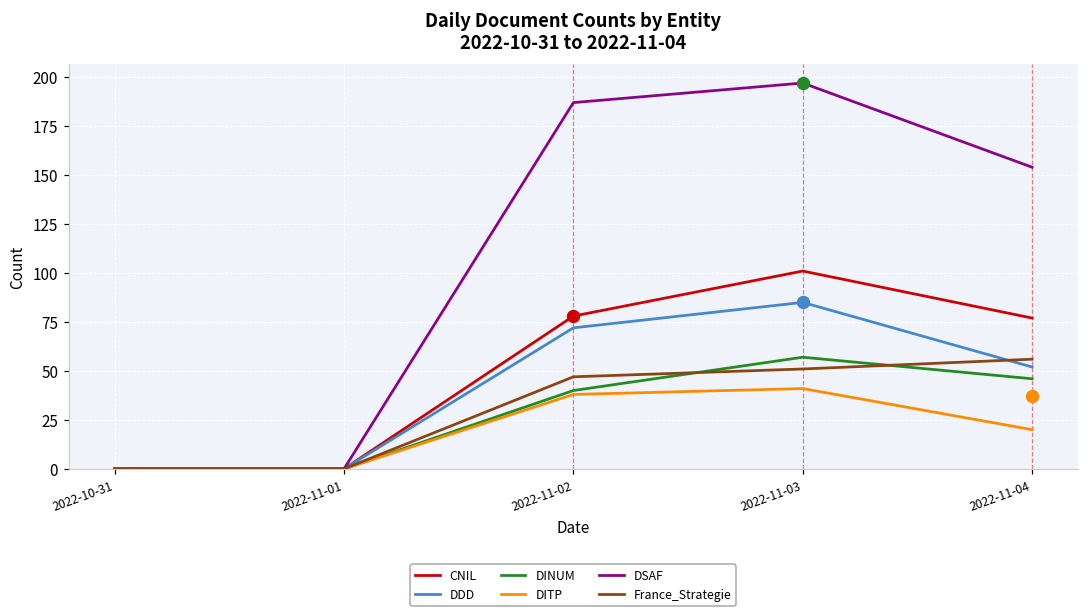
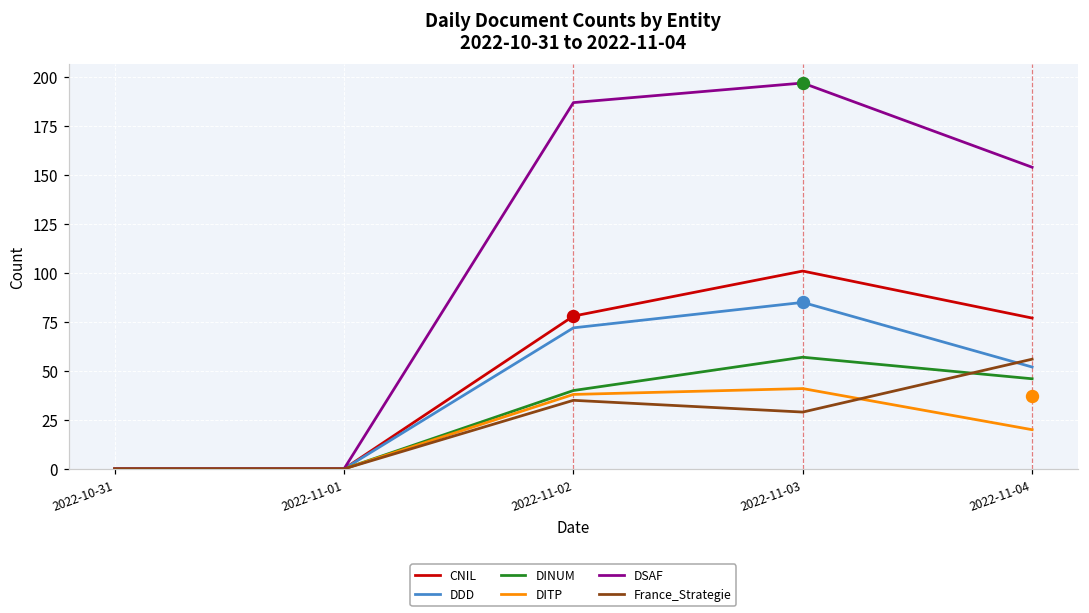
France_Strategie, 2022-11-02: 47 -> 35
France_Strategie, 2022-11-03: 51 -> 29
